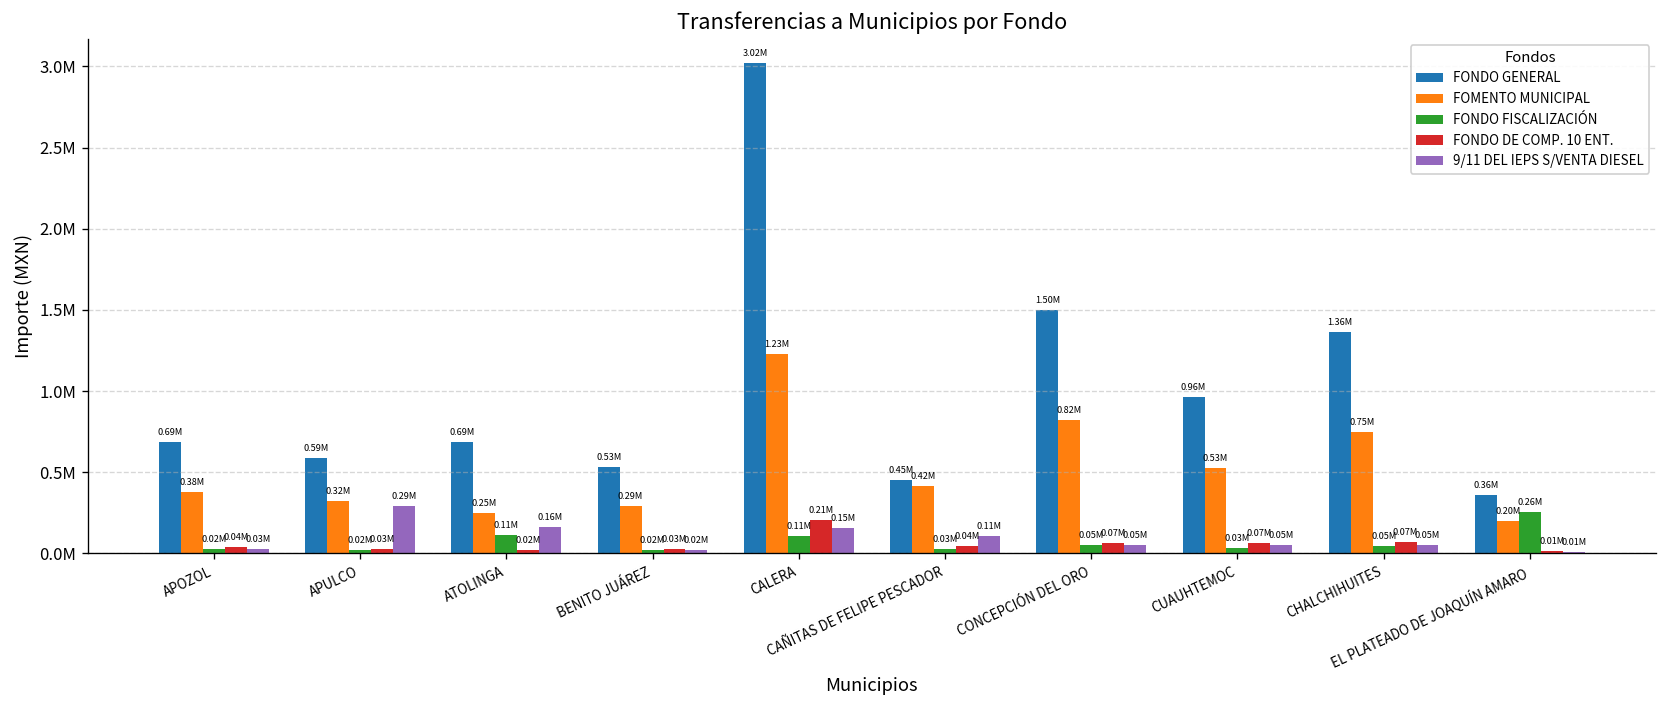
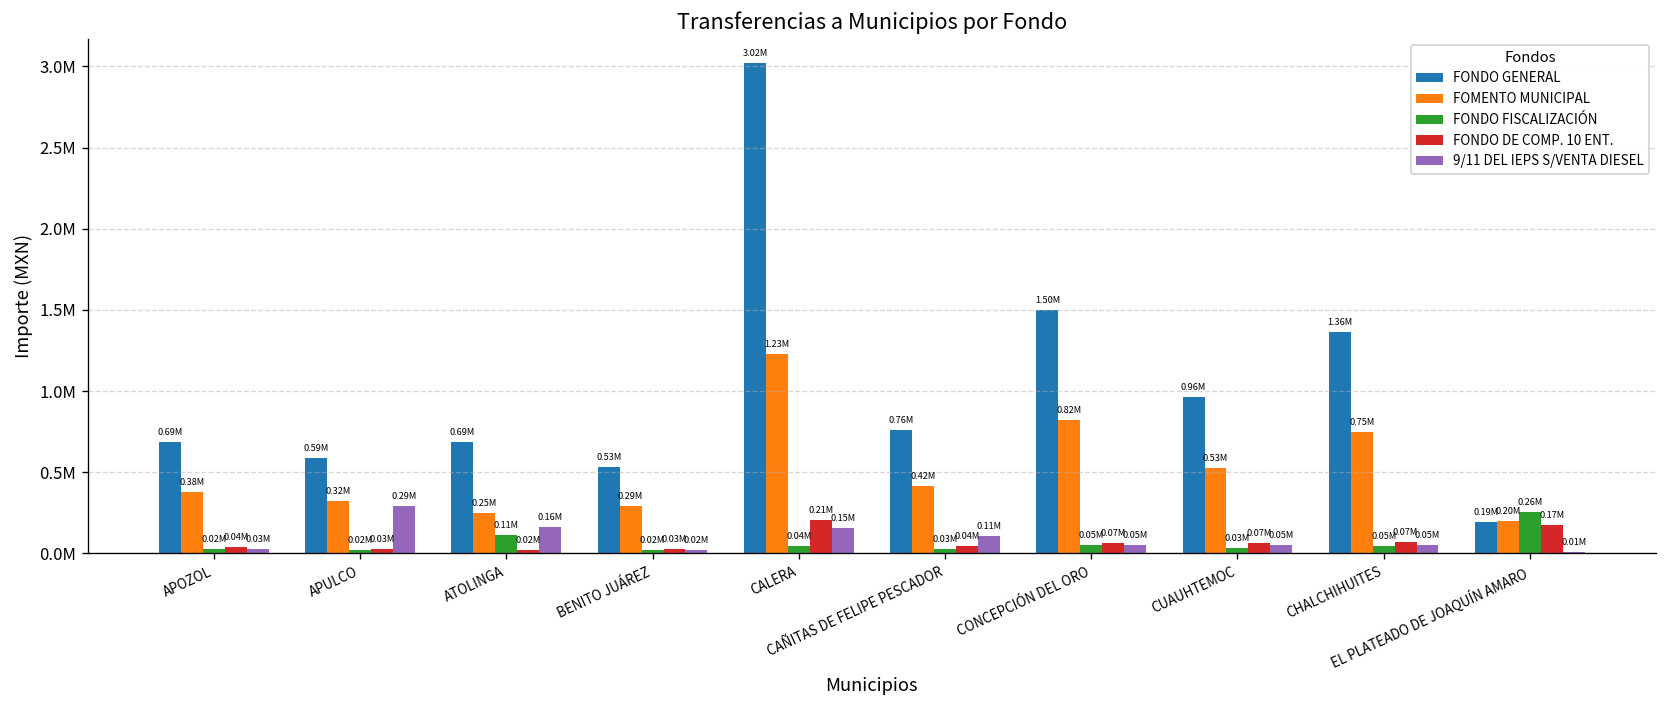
FONDO FISCALIZACIÓN, CALERA: 0.11M -> 0.04M
FONDO GENERAL, CAÑITAS DE FELIPE PESCADOR: 0.45M -> 0.76M
FONDO GENERAL, EL PLATEADO DE JOAQUÍN AMARO: 0.36M -> 0.19M
FONDO DE COMP. 10 ENT., EL PLATEADO DE JOAQUÍN AMARO: 0.01M -> 0.17M
